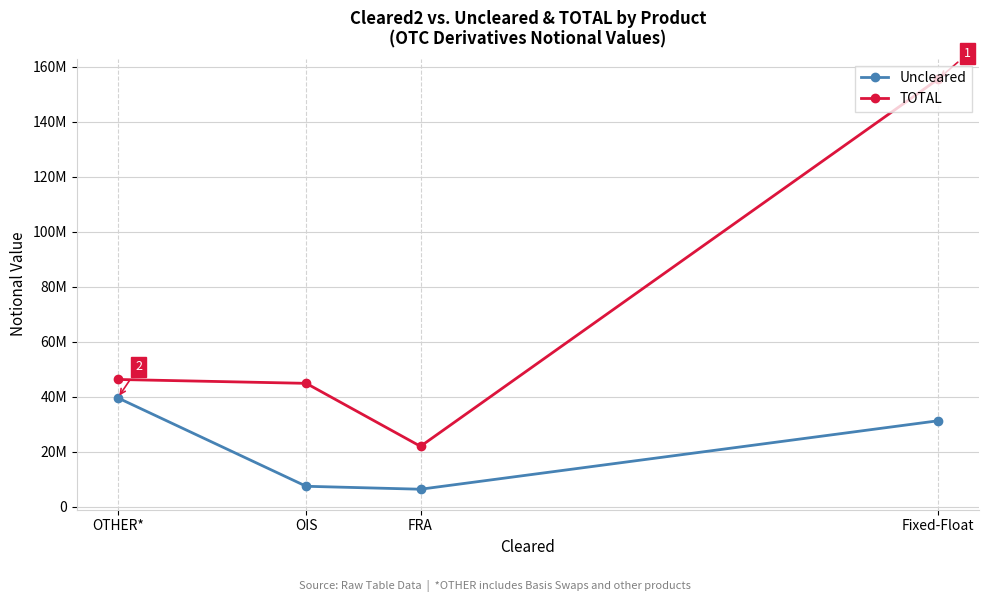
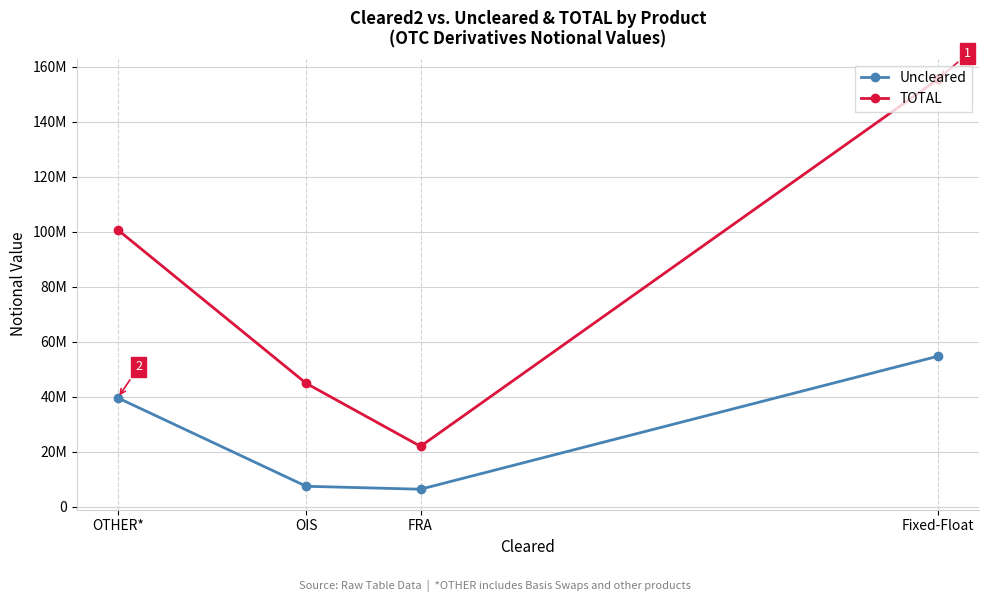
TOTAL, OTHER*: 46000000 -> 101000000
Uncleared, Fixed-Float: 31000000 -> 55000000
